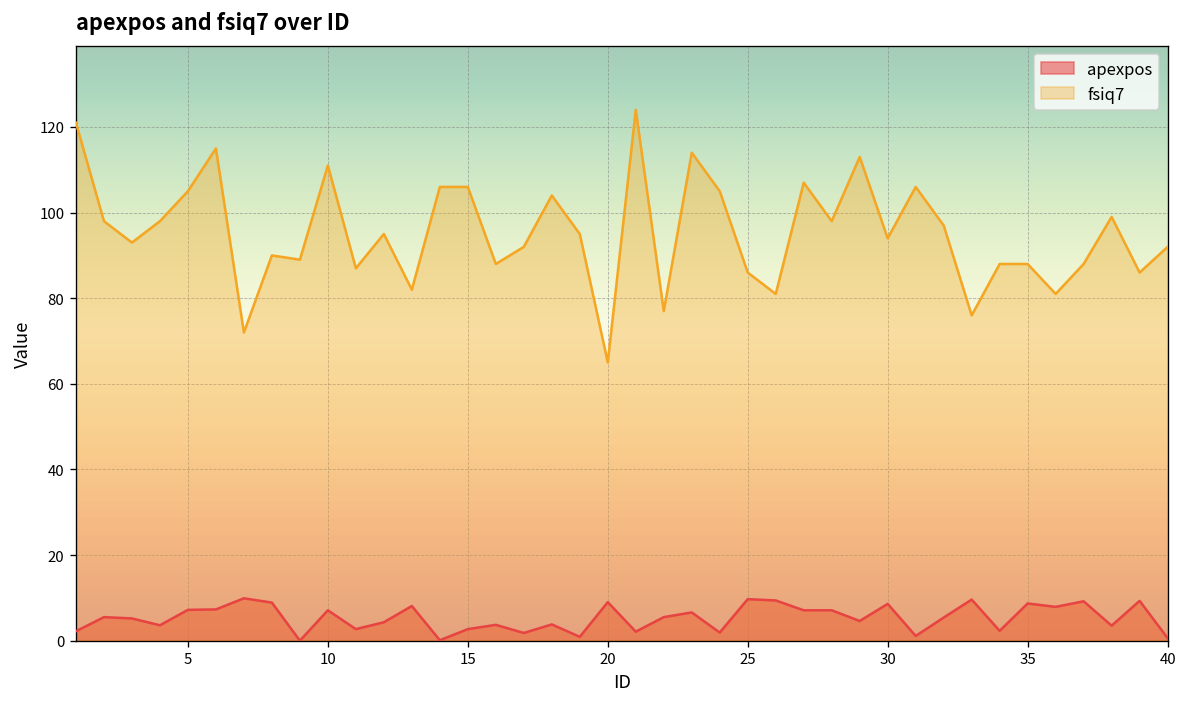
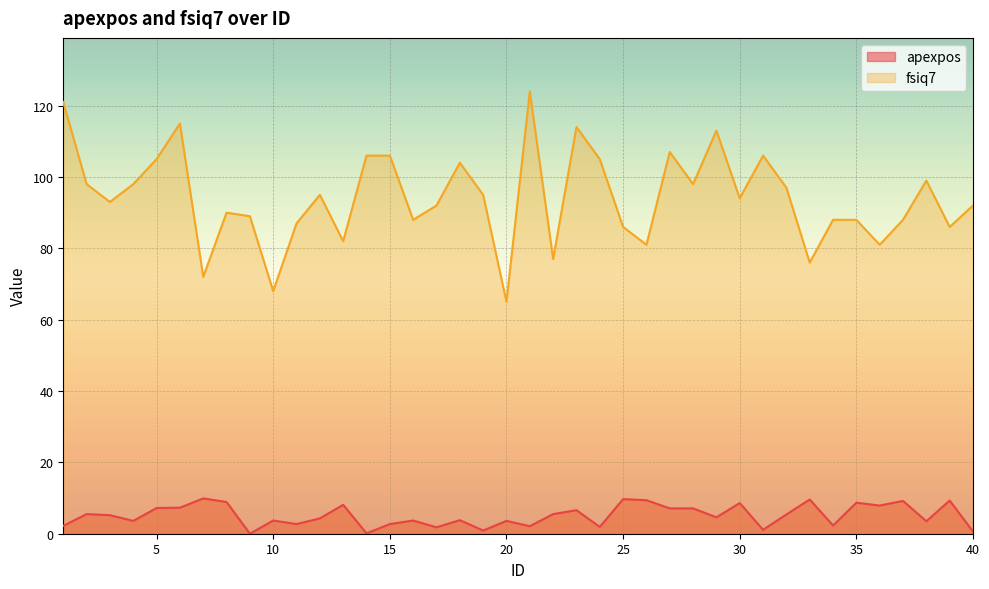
apexpos, 10: 7 -> 4
fsiq7, 10: 111 -> 68
apexpos, 20: 9 -> 4
